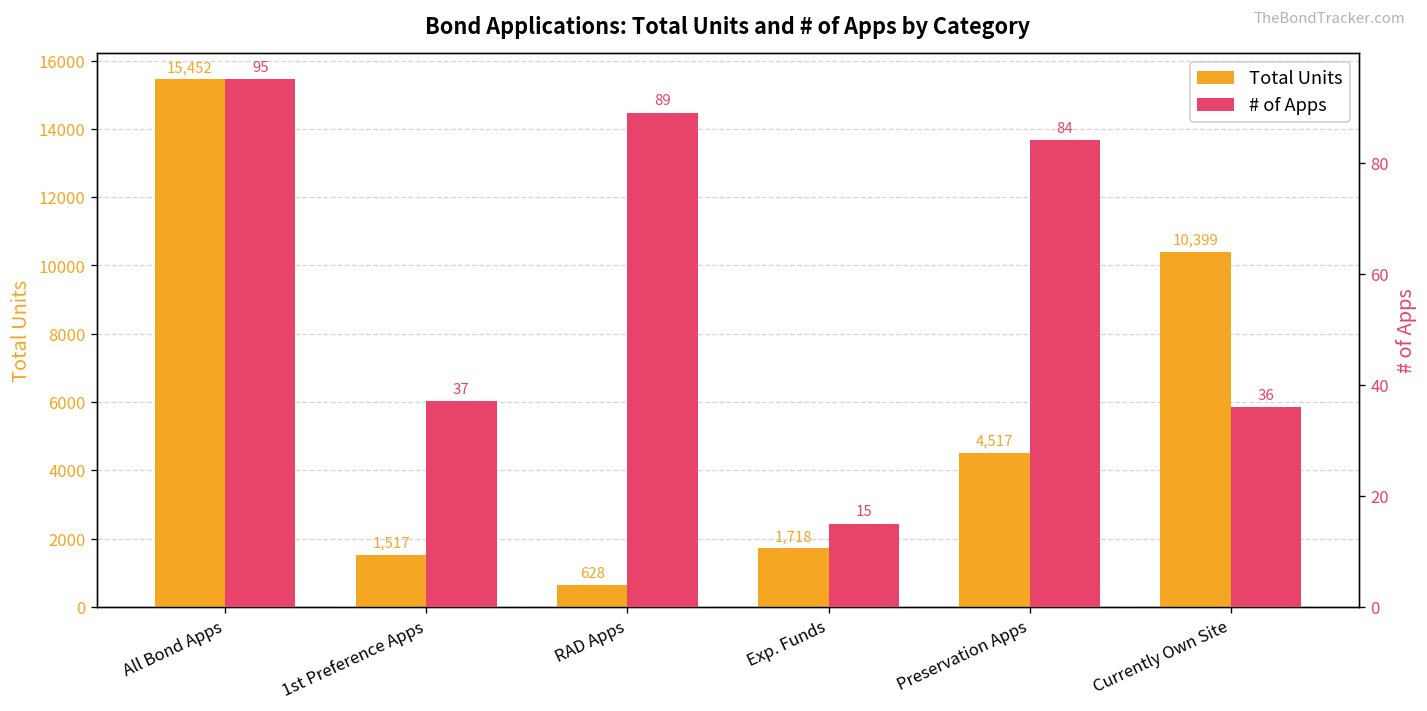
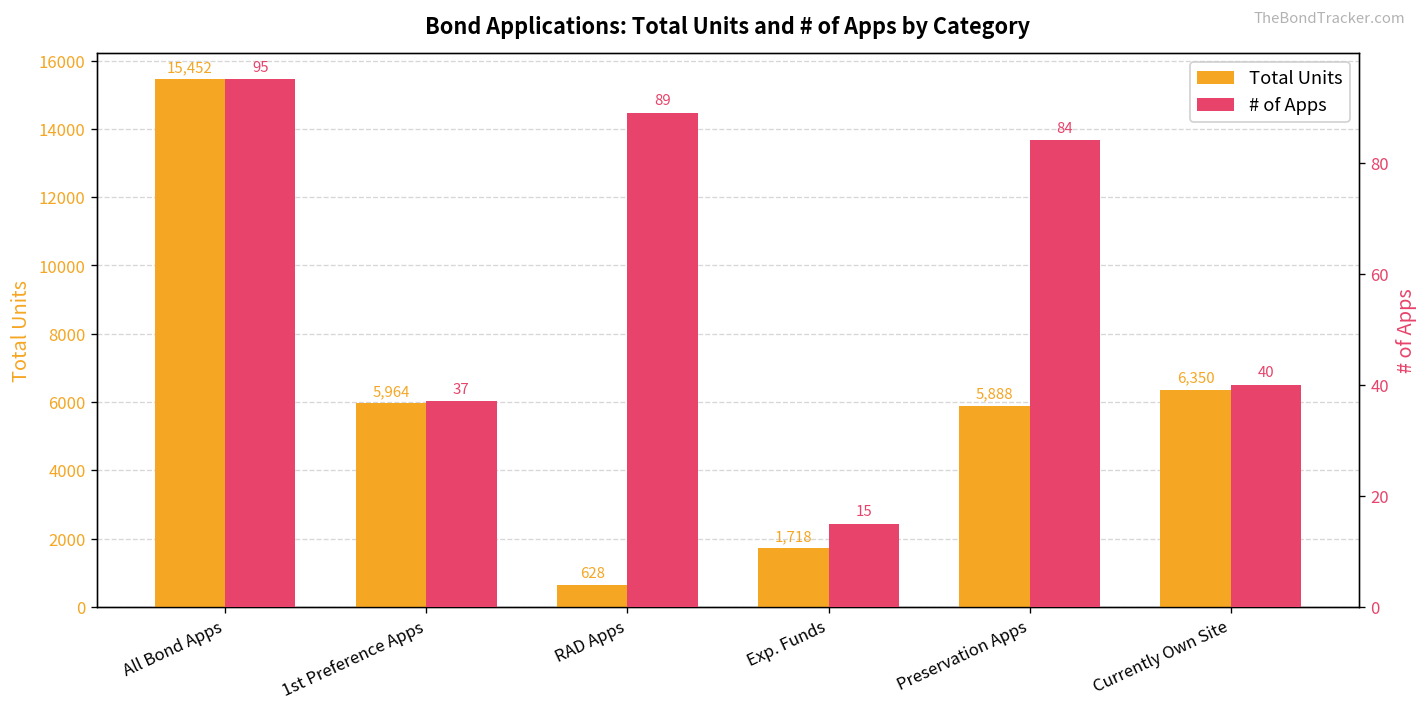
Total Units, 1st Preference Apps: 1,517 -> 5,964
Total Units, Preservation Apps: 4,517 -> 5,888
Total Units, Currently Own Site: 10,399 -> 6,350
# of Apps, Currently Own Site: 36 -> 40
